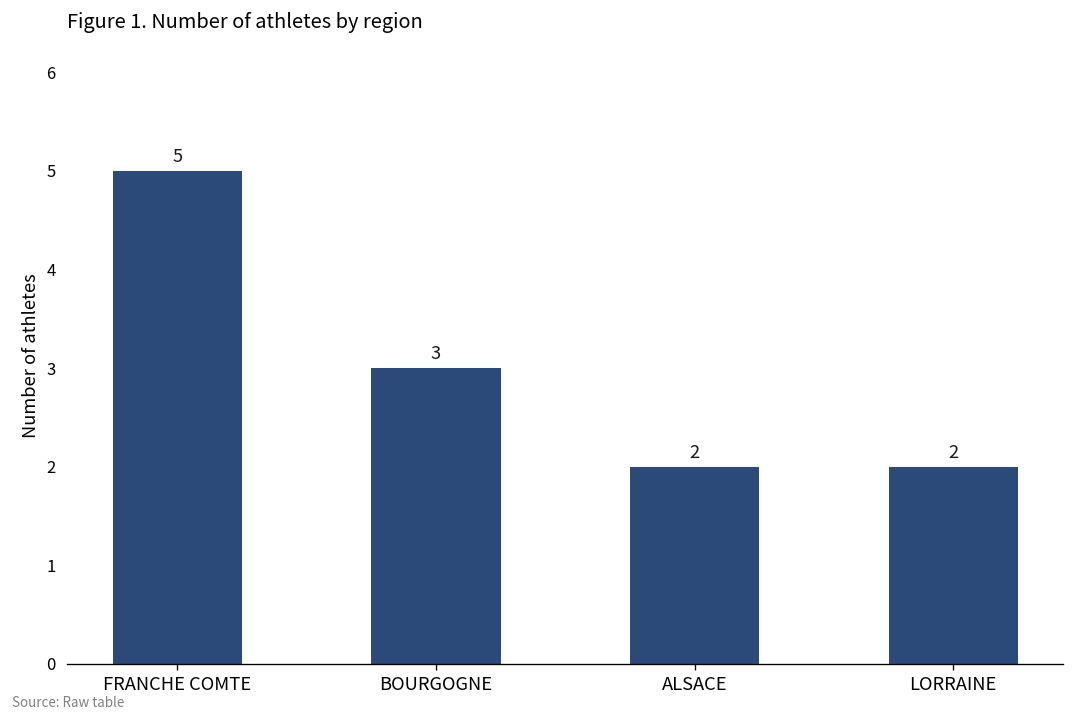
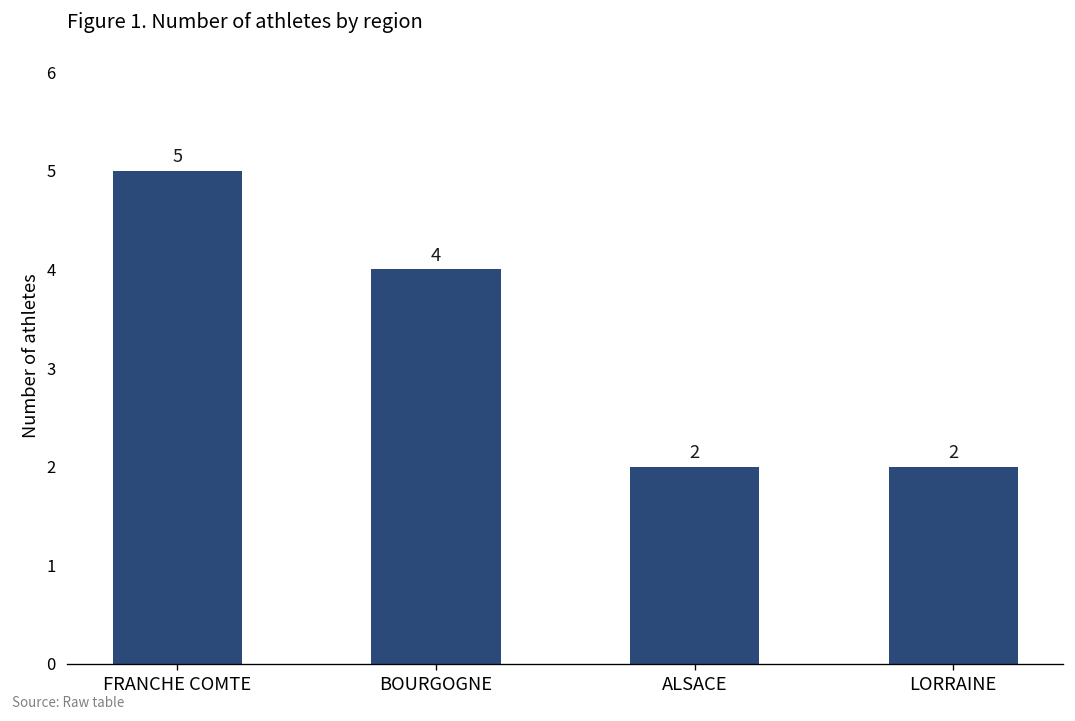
BOURGOGNE: 3 -> 4
